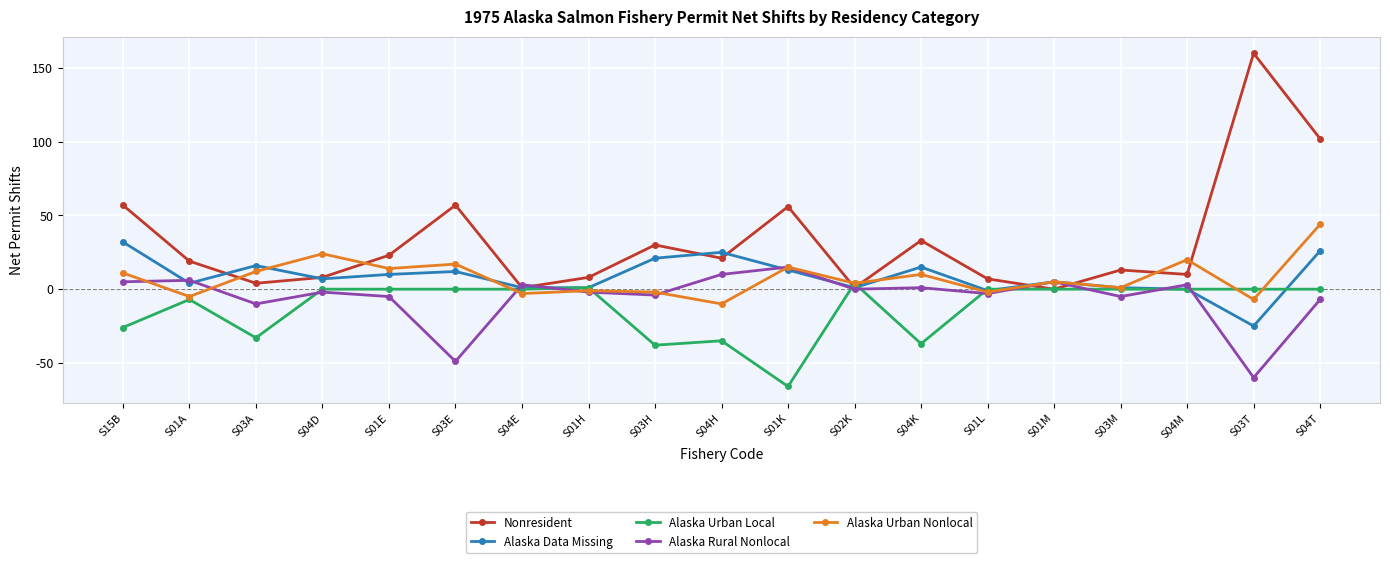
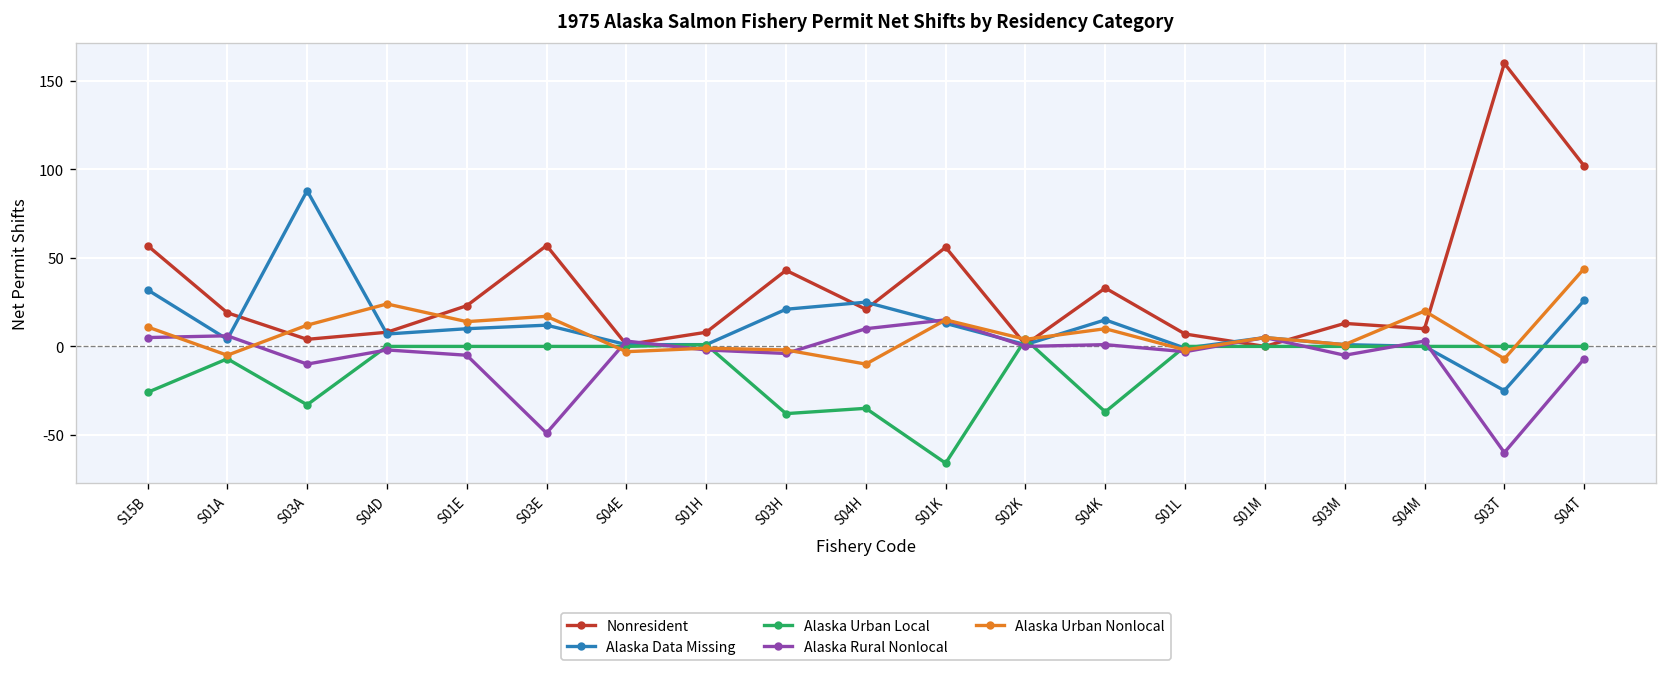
Alaska Data Missing, S03A: 16 -> 88
Nonresident, S03H: 30 -> 43
